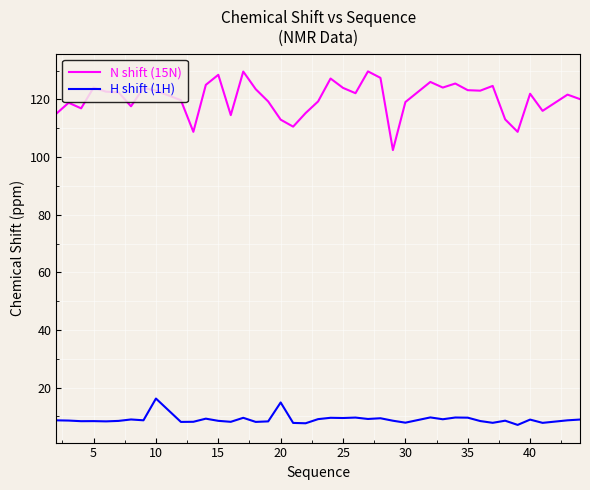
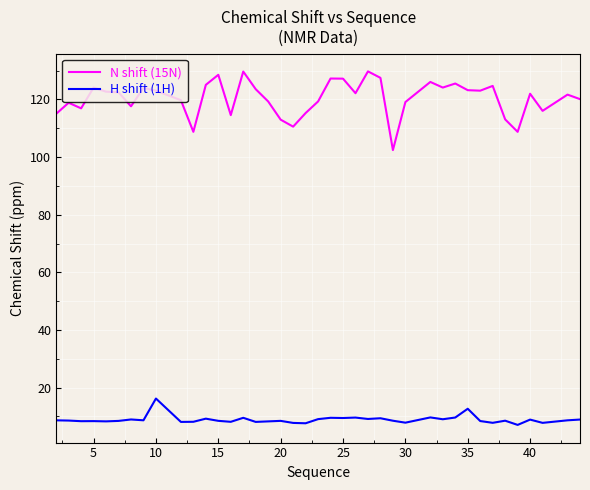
H shift (1H), 20: 15 -> 8
N shift (15N), 25: 124 -> 127
H shift (1H), 35: 10 -> 13
